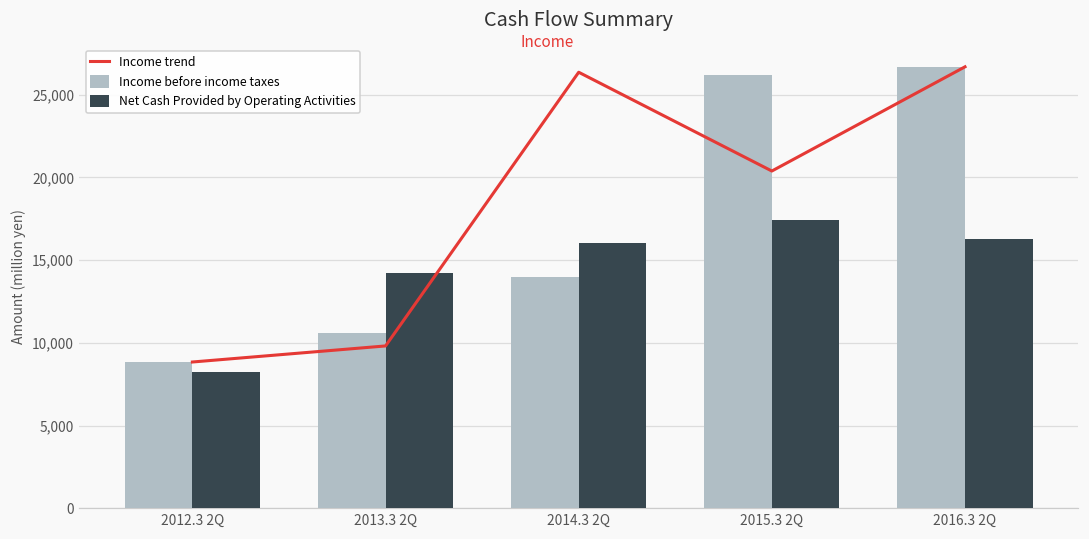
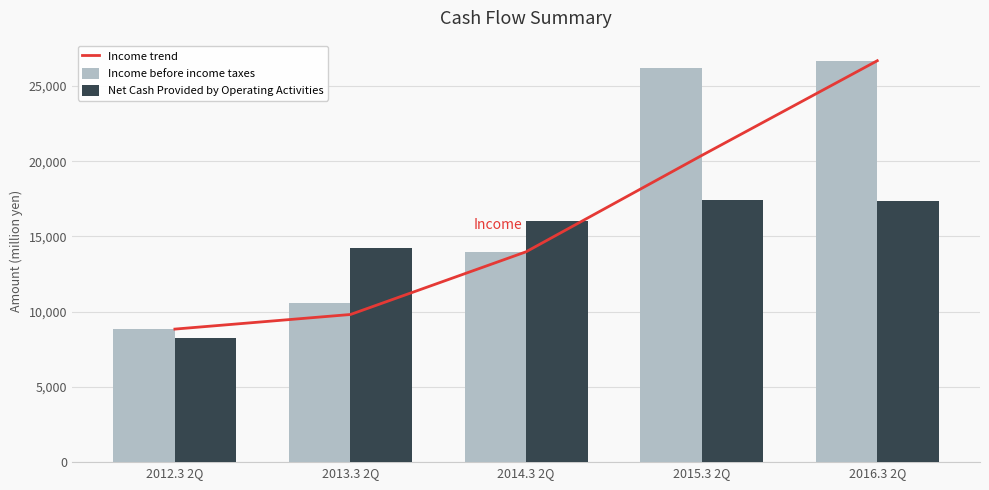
Income trend, 2014.3 2Q: 26,400 -> 14,000
Net Cash Provided by Operating Activities, 2016.3 2Q: 16,300 -> 17,400
